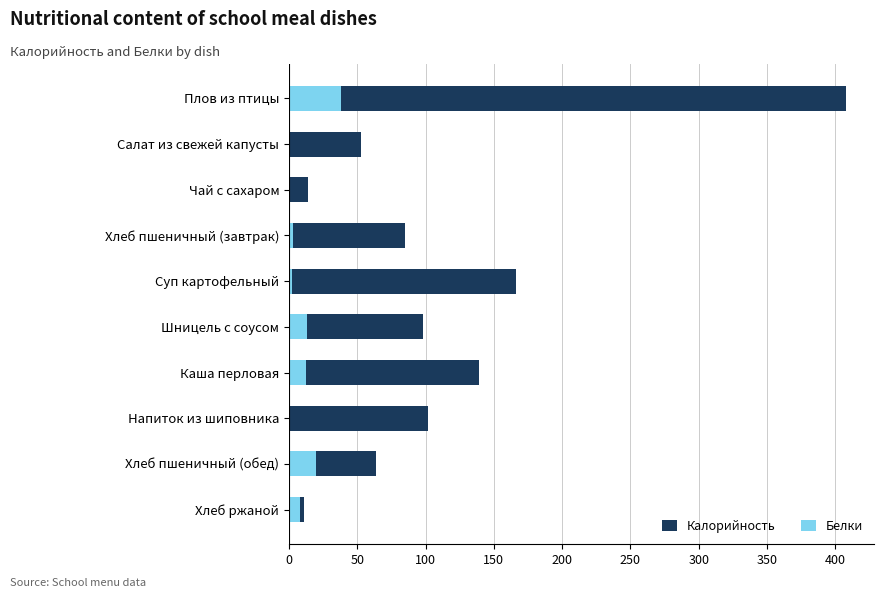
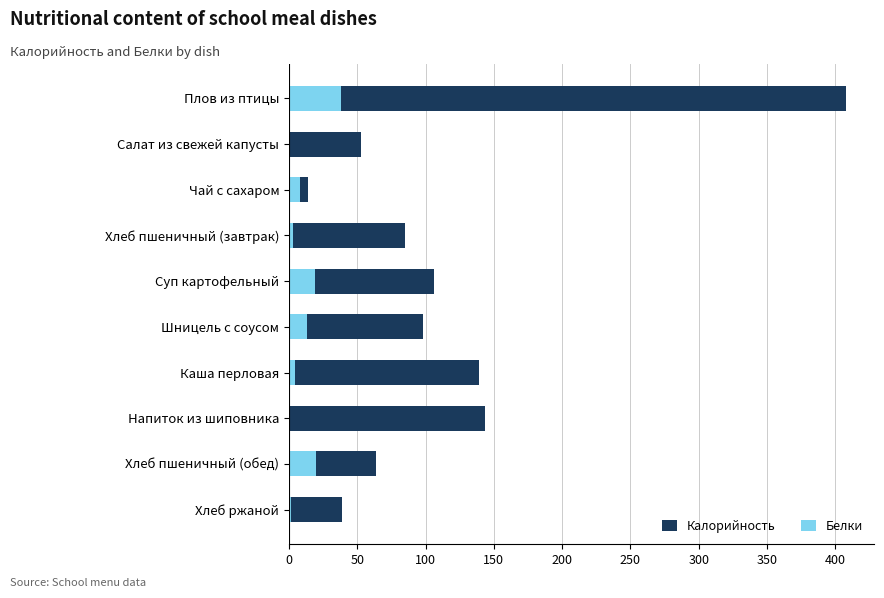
Белки, Чай с сахаром: 0 -> 8
Калорийность, Суп картофельный: 166 -> 106
Белки, Суп картофельный: 2 -> 19
Белки, Каша перловая: 13 -> 4
Калорийность, Напиток из шиповника: 102 -> 144
Калорийность, Хлеб ржаной: 11 -> 39
Белки, Хлеб ржаной: 8 -> 1
